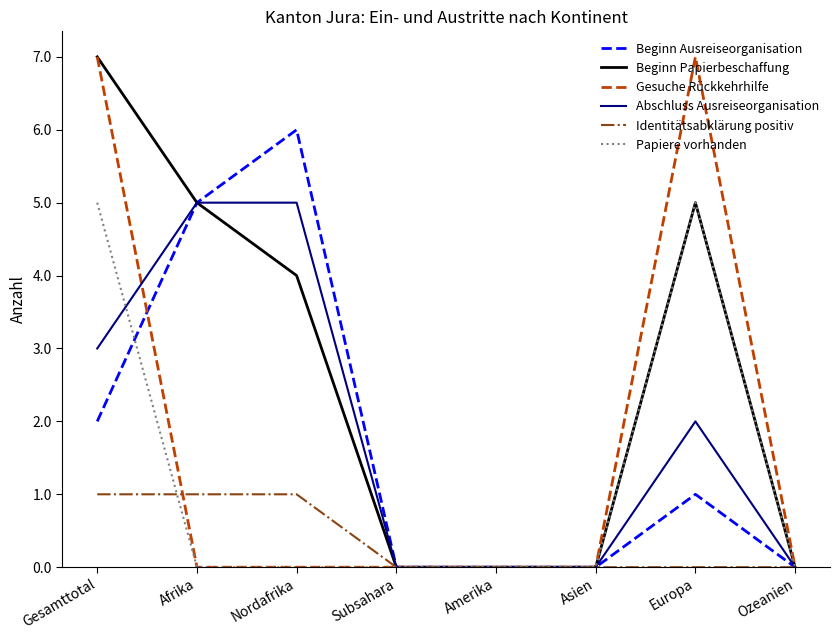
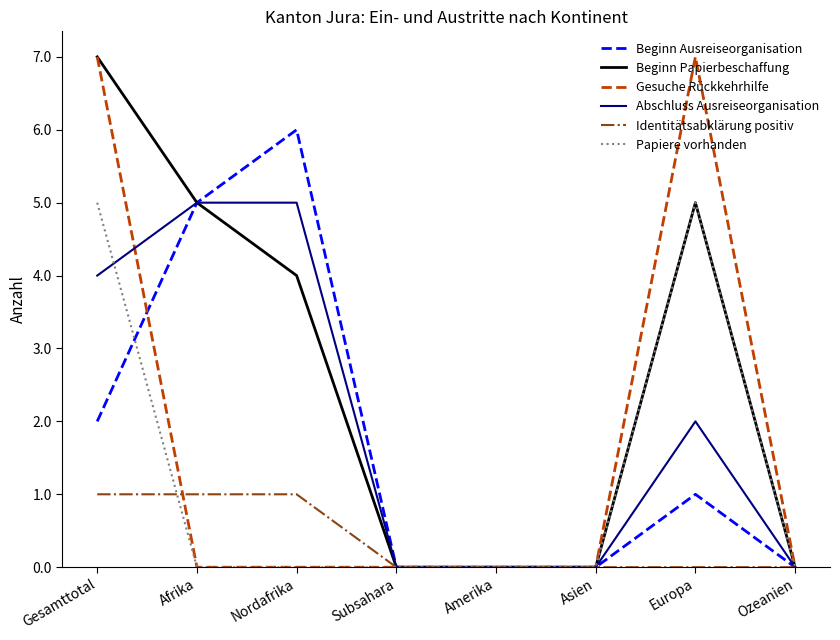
Abschluss Ausreiseorganisation, Gesamttotal: 3 -> 4
